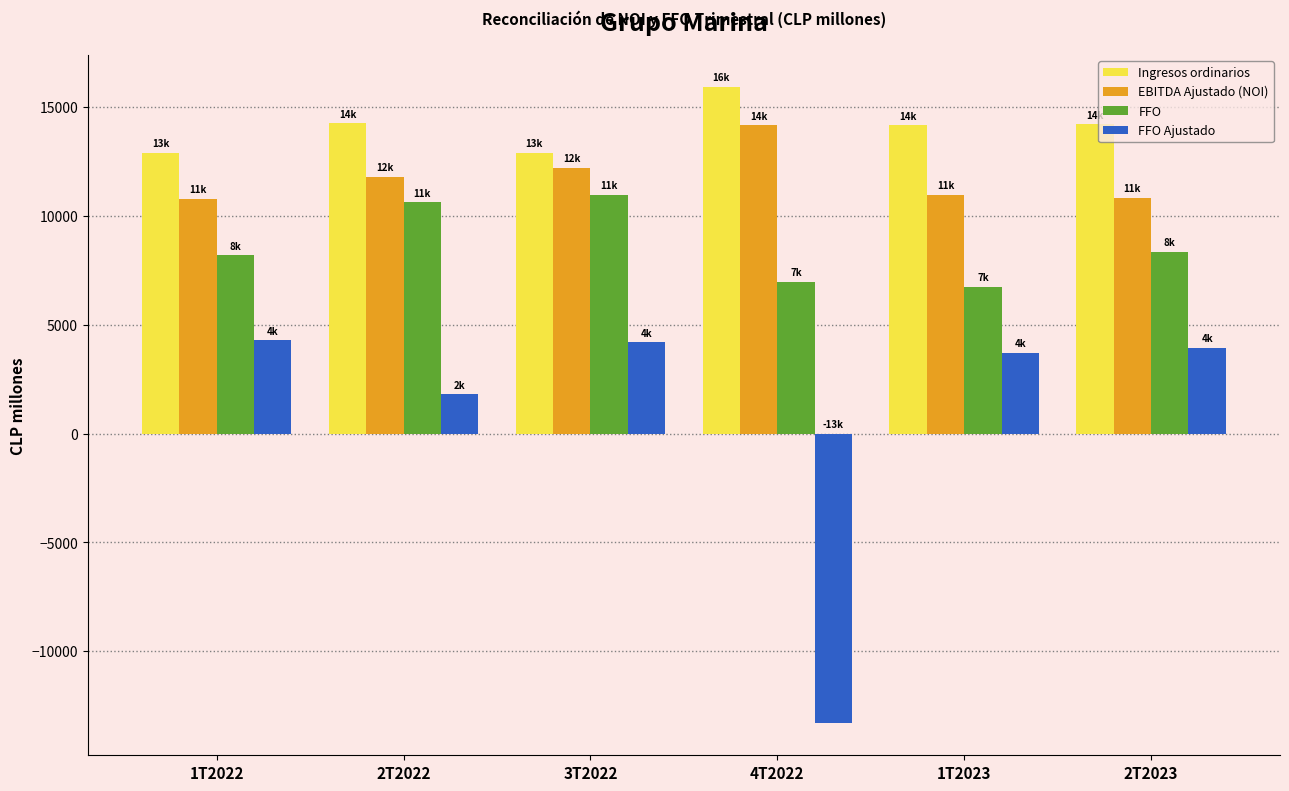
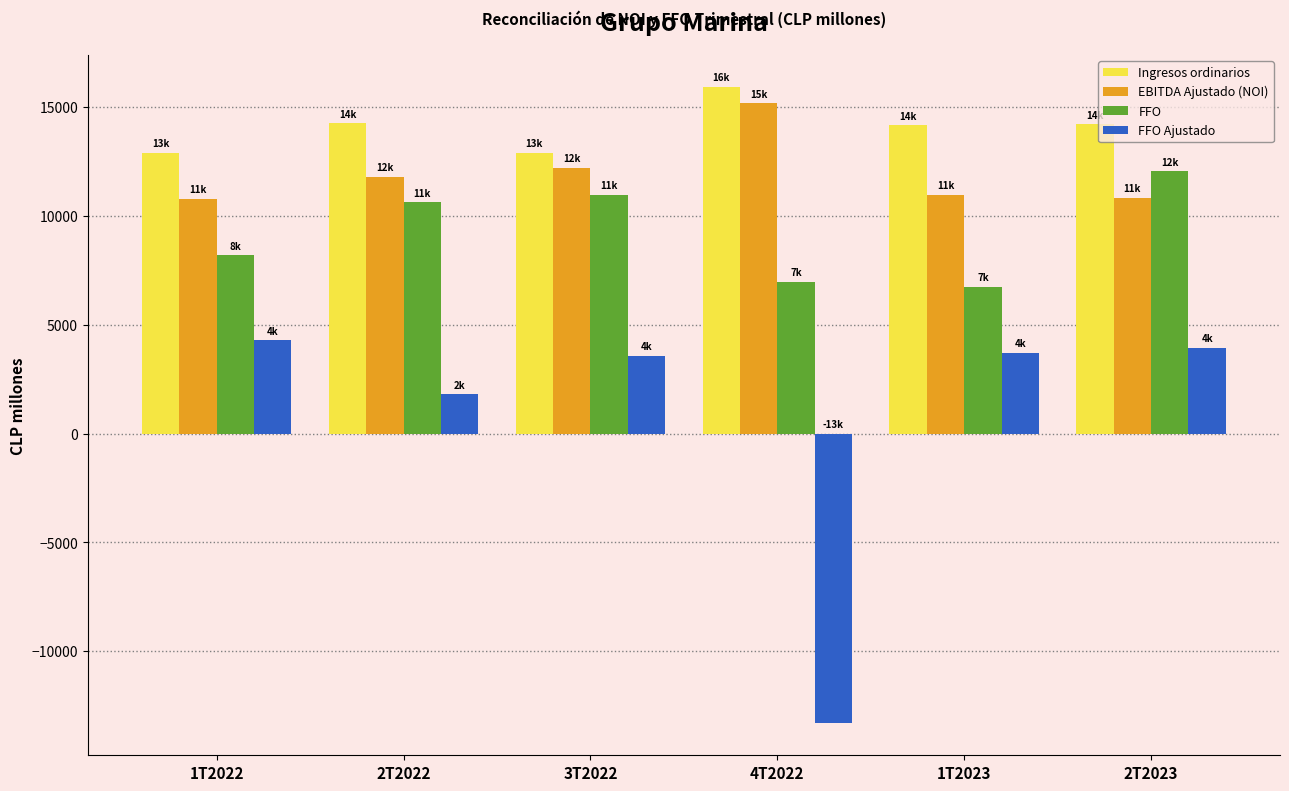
FFO Ajustado, 3T2022: 4200 -> 3600
EBITDA Ajustado (NOI), 4T2022: 14k -> 15k
FFO, 2T2023: 8k -> 12k
